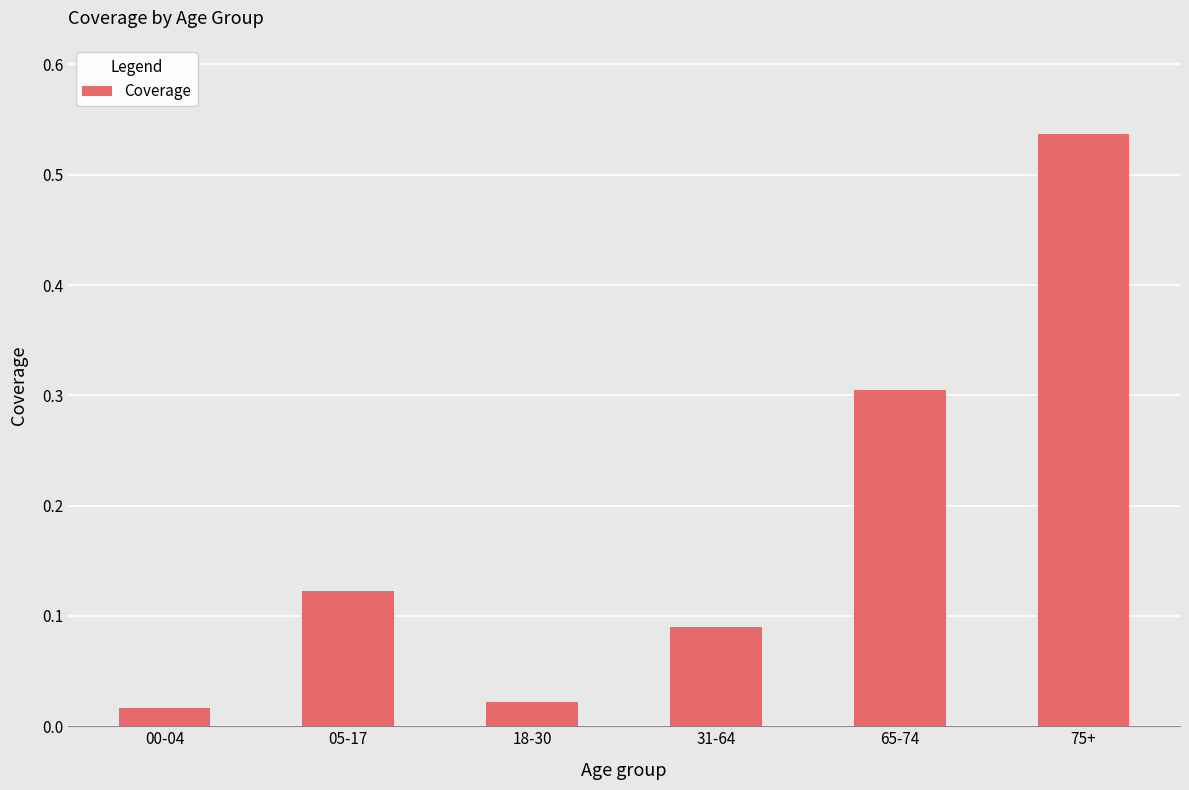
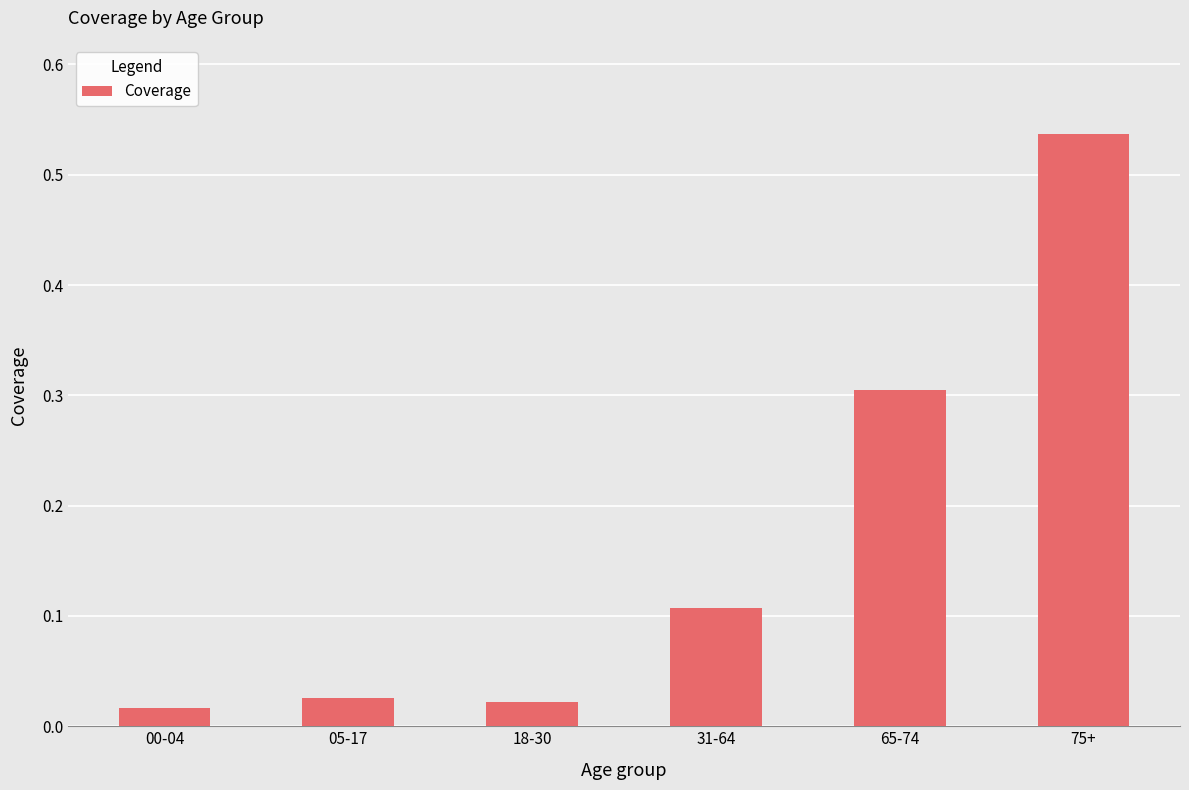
05-17: 0.122 -> 0.026
31-64: 0.090 -> 0.108
